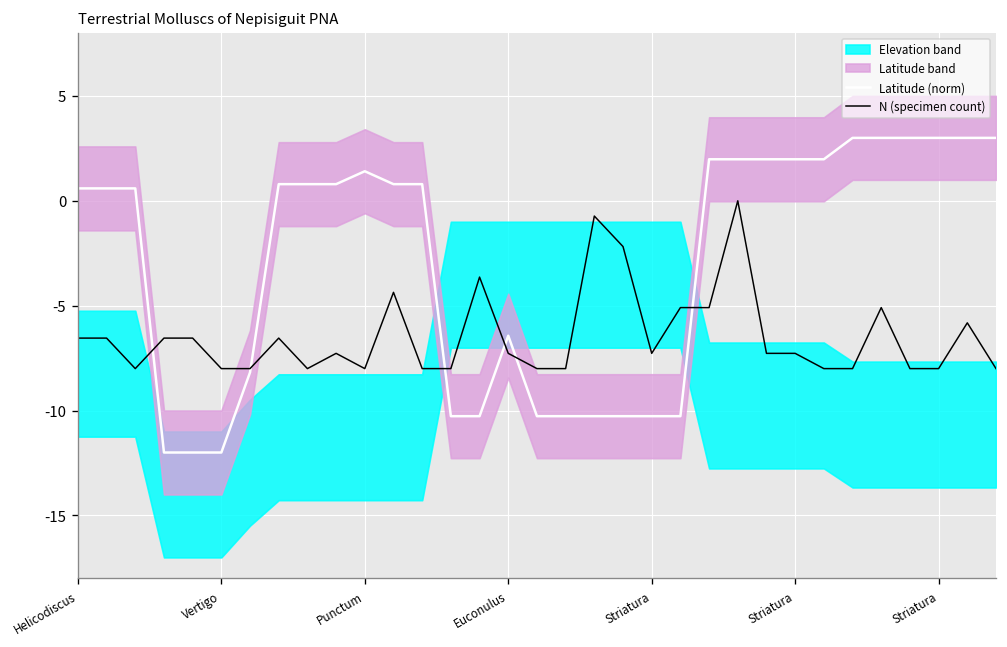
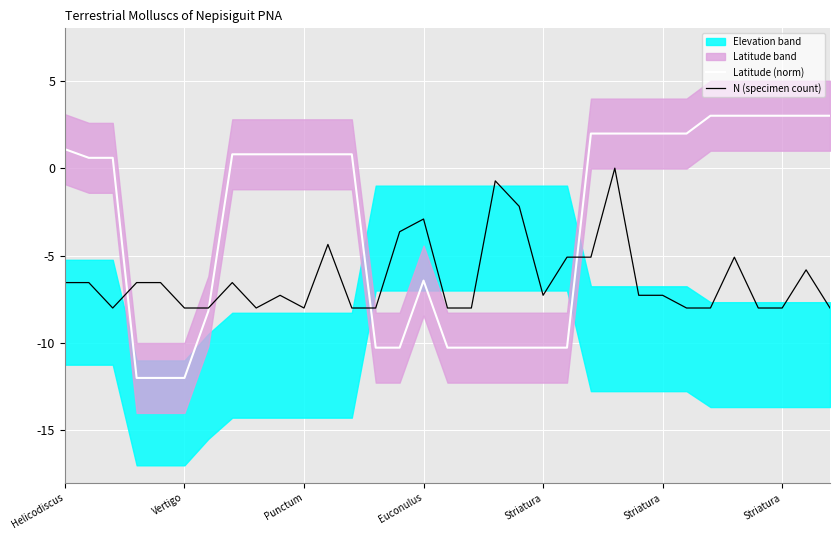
Latitude (norm), Helicodiscus: 0.6 -> 1.1
Latitude (norm), Punctum: 1.4 -> 0.8
N (specimen count), Euconulus: -7.3 -> -2.9
